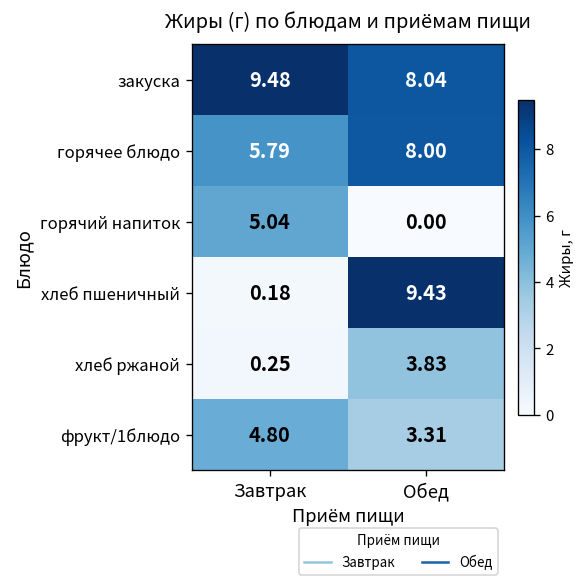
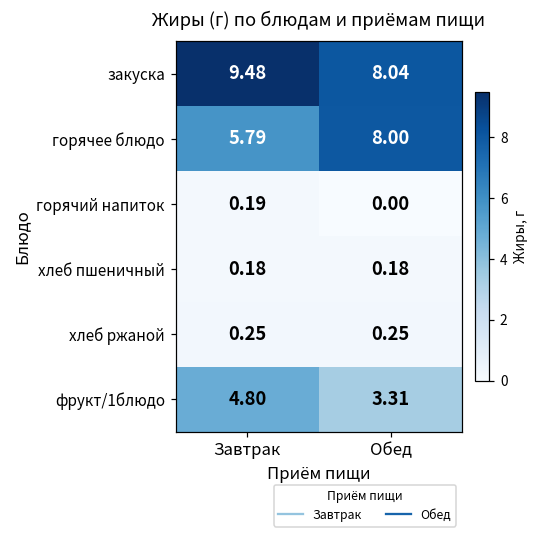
горячий напиток, Завтрак: 5.04 -> 0.19
хлеб пшеничный, Обед: 9.43 -> 0.18
хлеб ржаной, Обед: 3.83 -> 0.25
